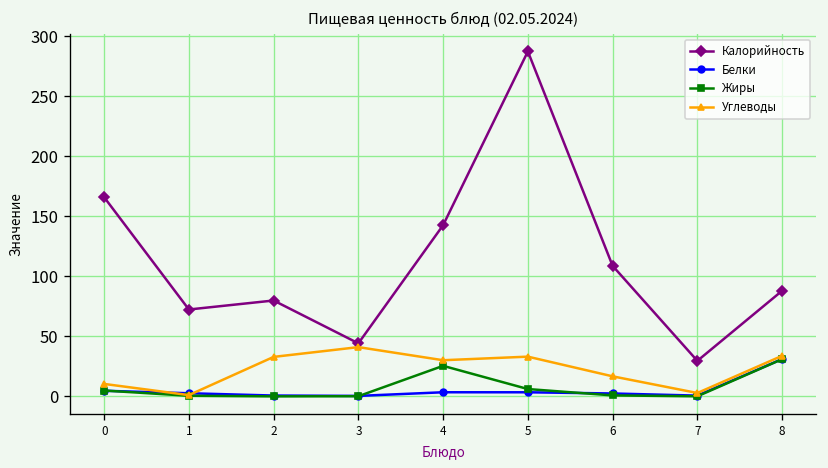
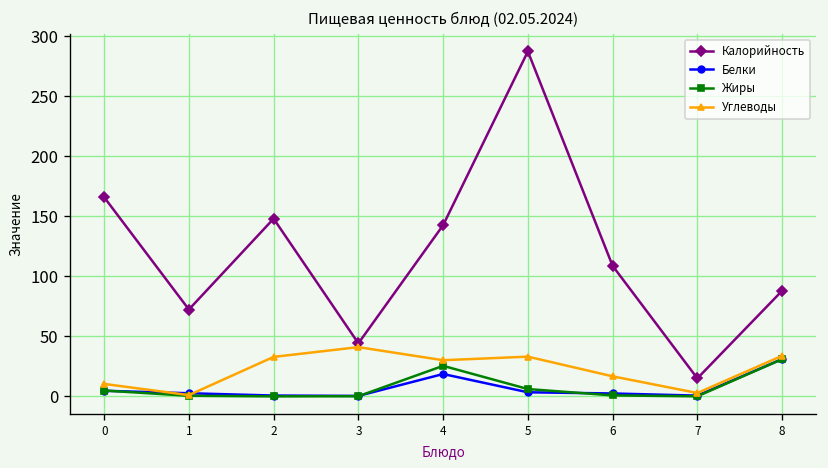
Калорийность, 2: 80 -> 150
Белки, 4: 0 -> 20
Калорийность, 7: 30 -> 20
